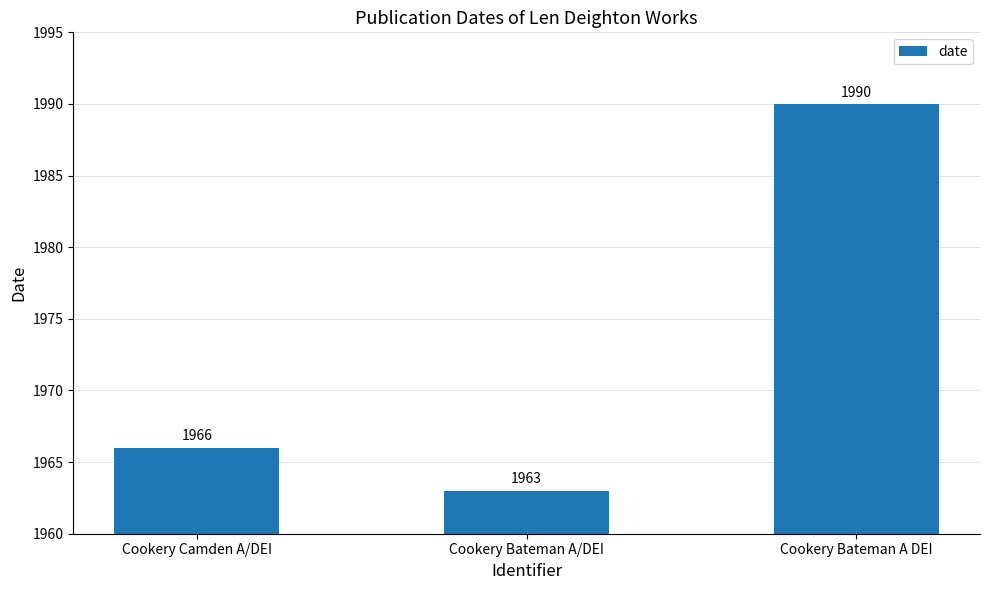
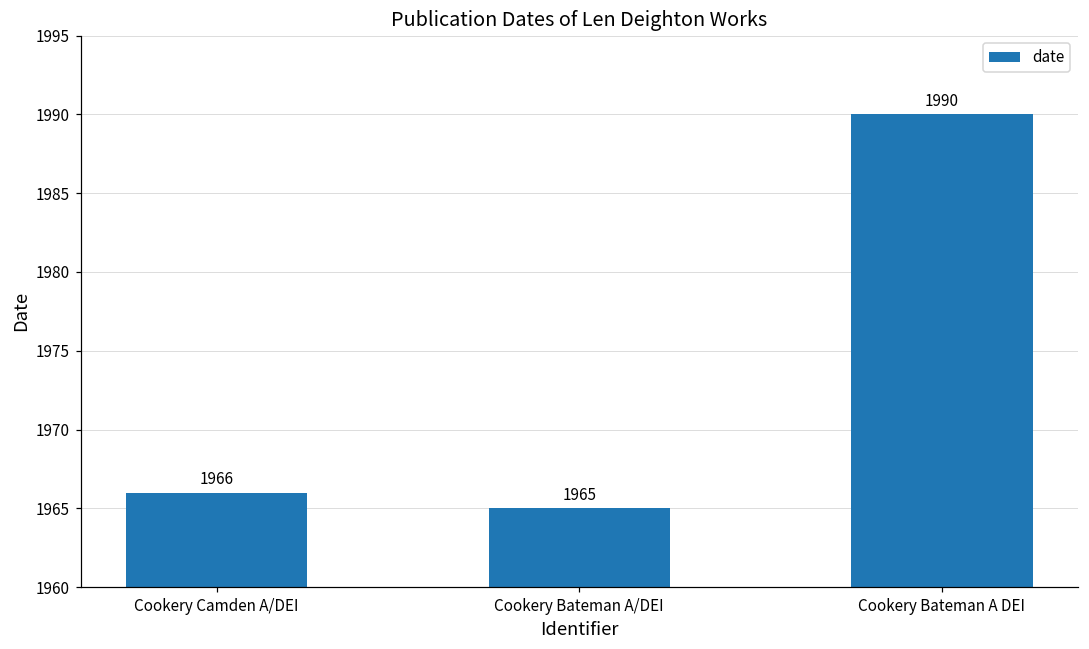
Cookery Bateman A/DEI: 1963 -> 1965
